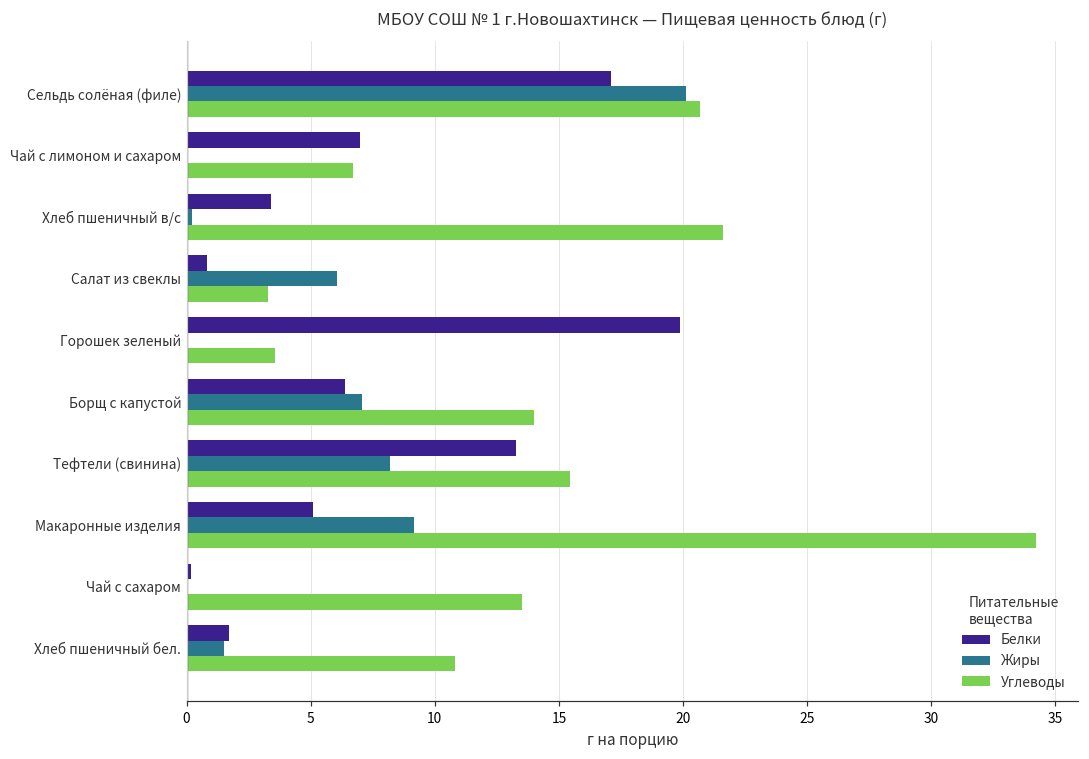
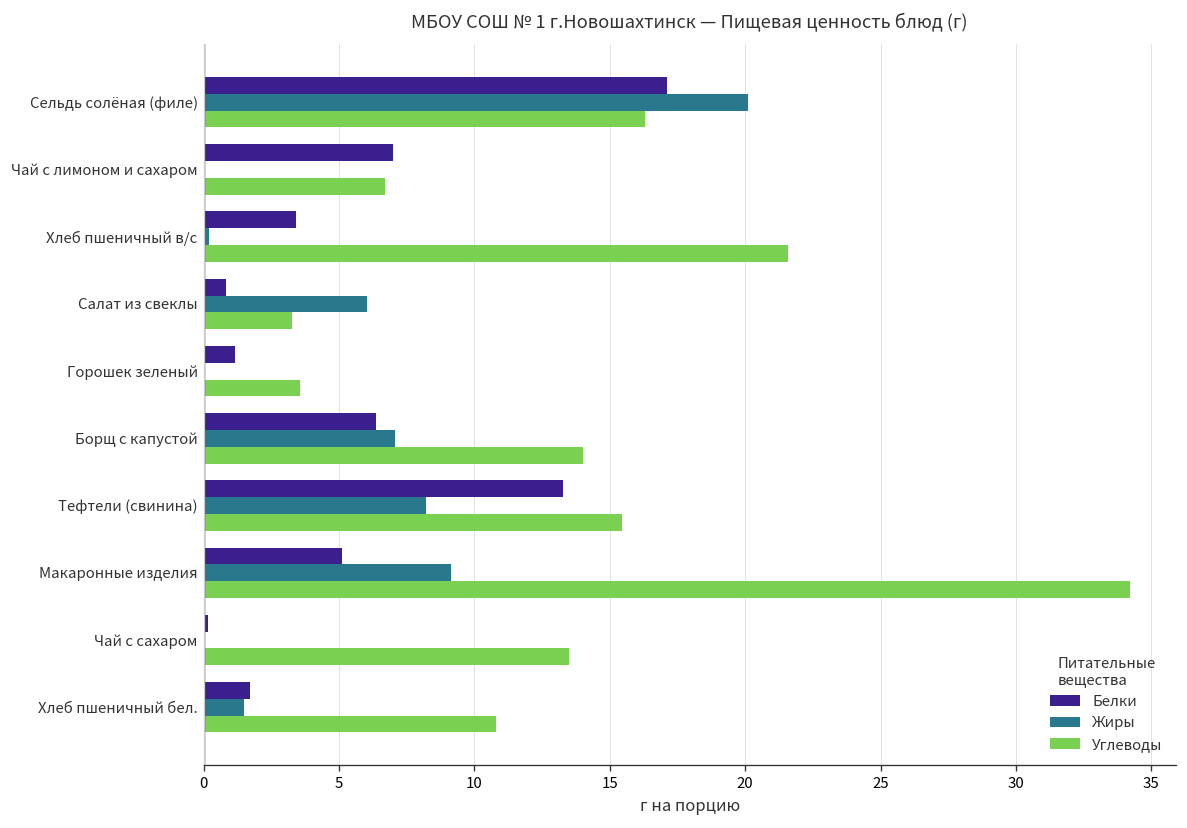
Углеводы, Сельдь солёная (филе): 20.7 -> 16.3
Белки, Горошек зеленый: 19.9 -> 1.2
